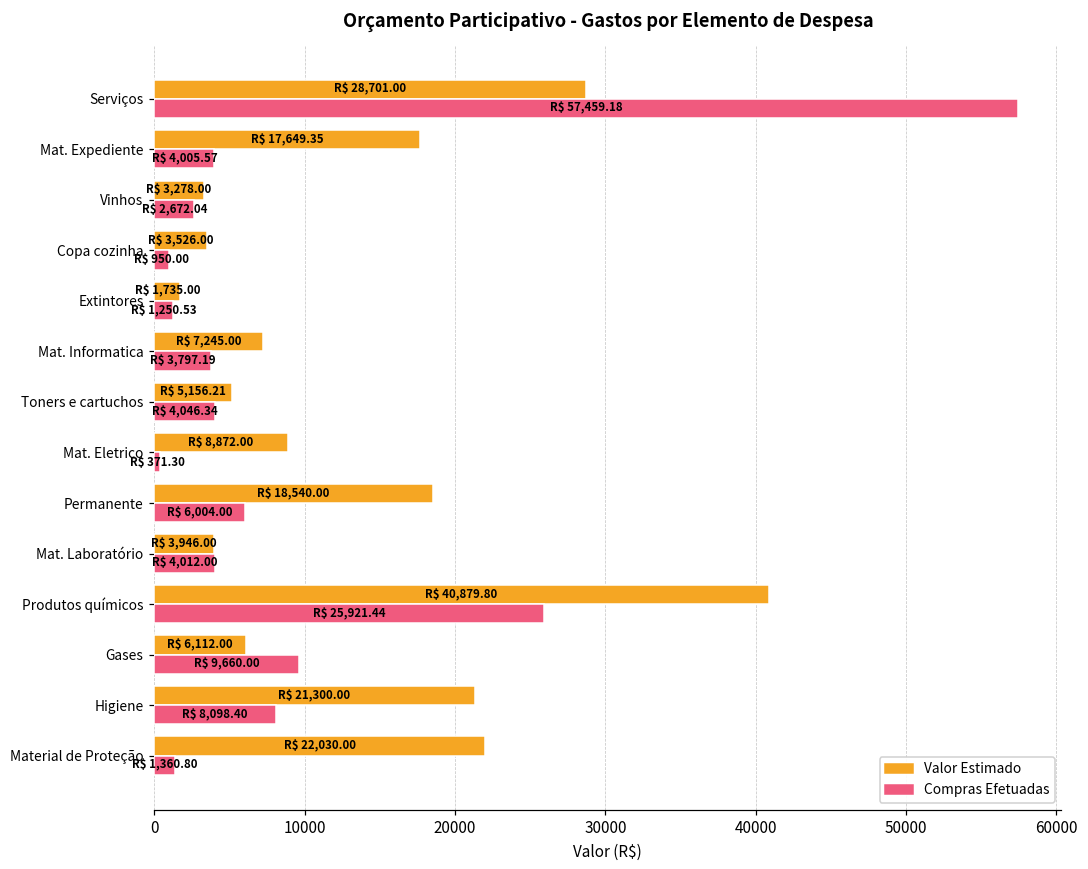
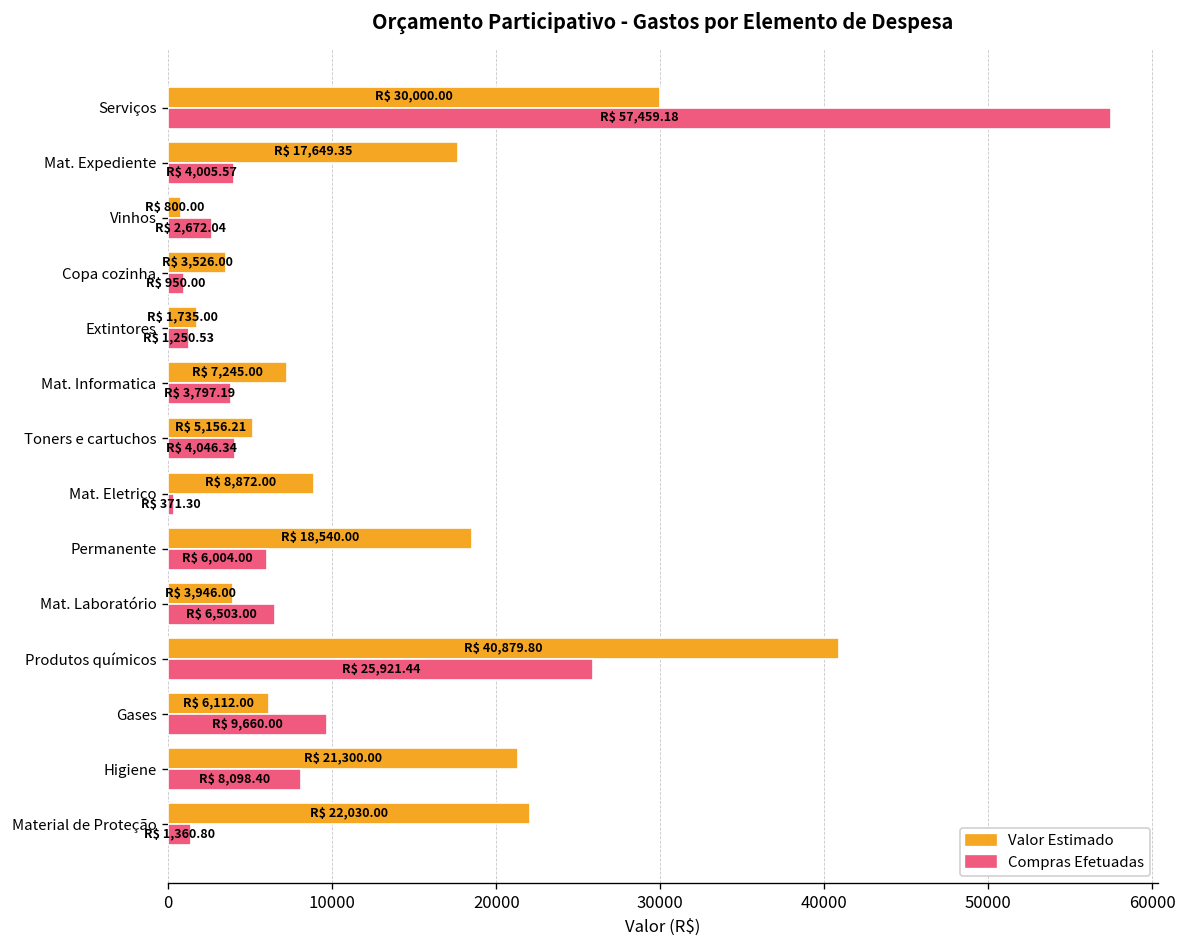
Valor Estimado, Serviços: 28,701.00 -> 30,000.00
Valor Estimado, Vinhos: 3,278.00 -> 800.00
Compras Efetuadas, Mat. Laboratório: 4,012.00 -> 6,503.00
